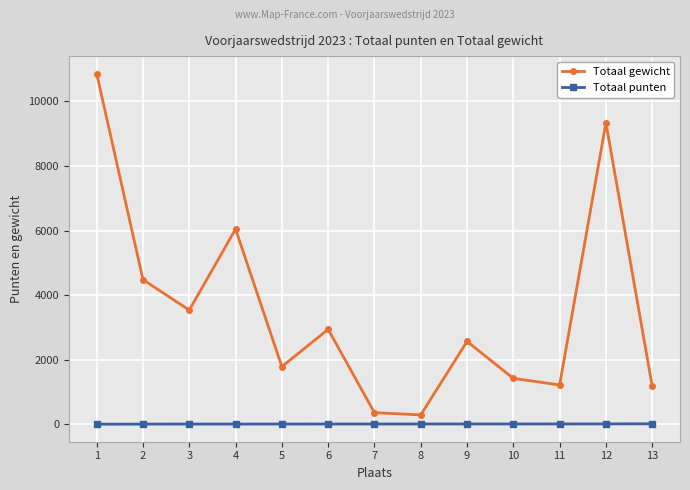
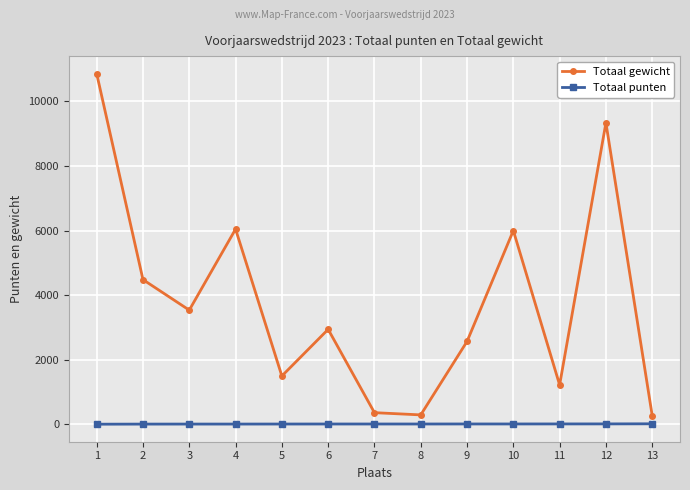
Totaal gewicht, 5: 1800 -> 1500
Totaal gewicht, 10: 1400 -> 6000
Totaal gewicht, 13: 1200 -> 300
